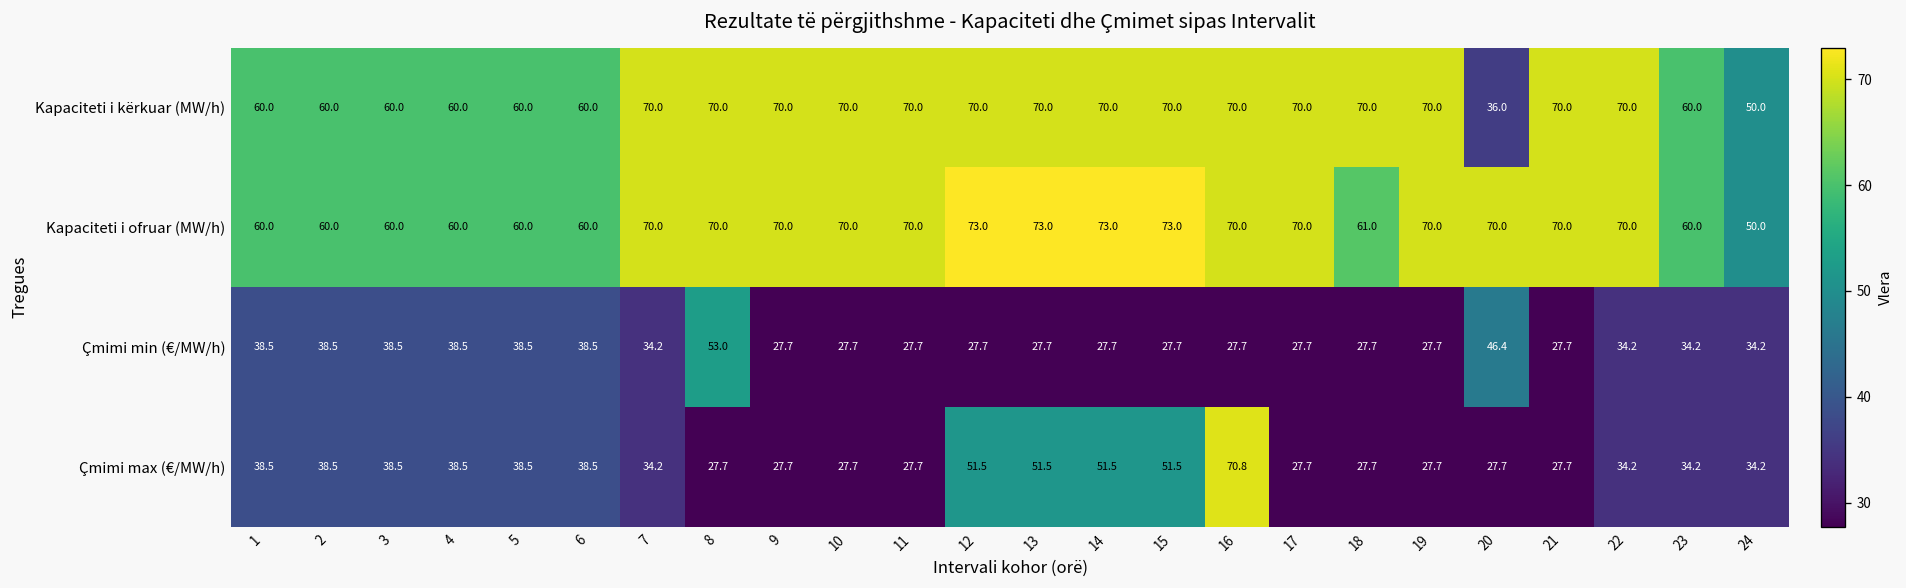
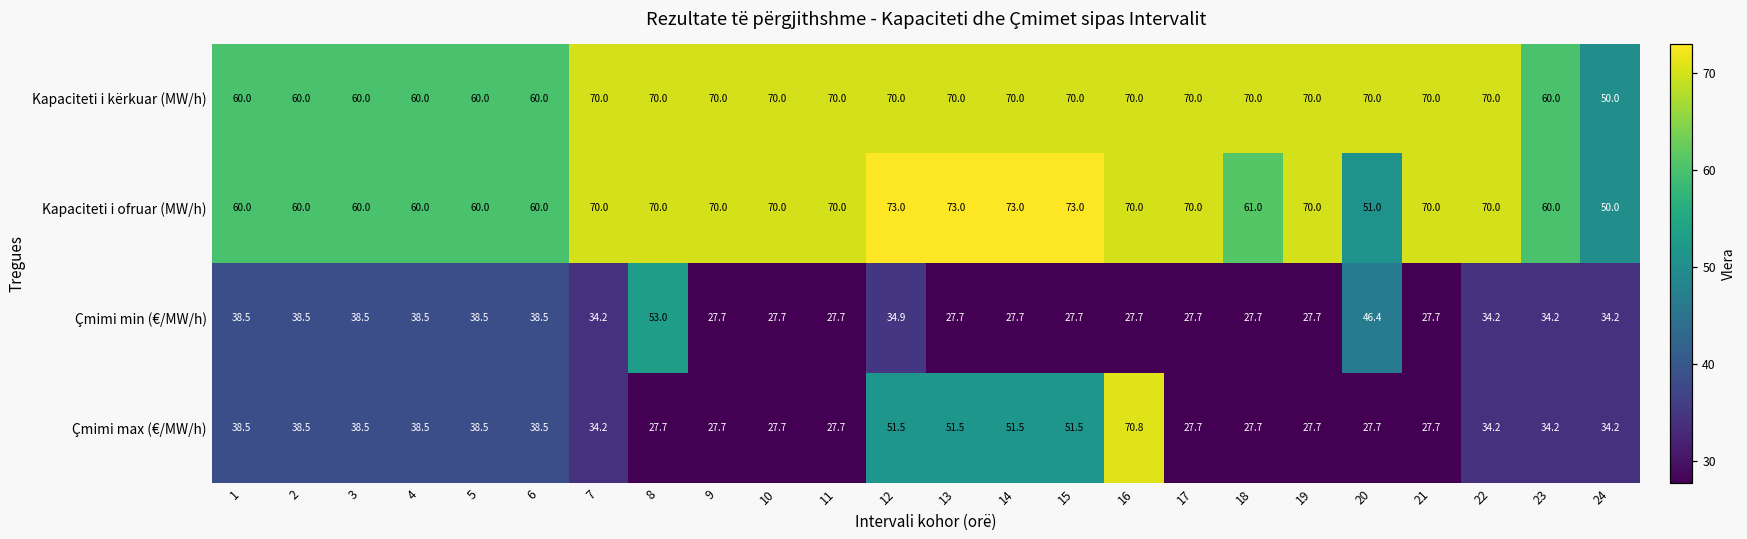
Kapaciteti i kërkuar (MW/h), 20: 36.0 -> 70.0
Kapaciteti i ofruar (MW/h), 20: 70.0 -> 51.0
Çmimi min (€/MW/h), 12: 27.7 -> 34.9
